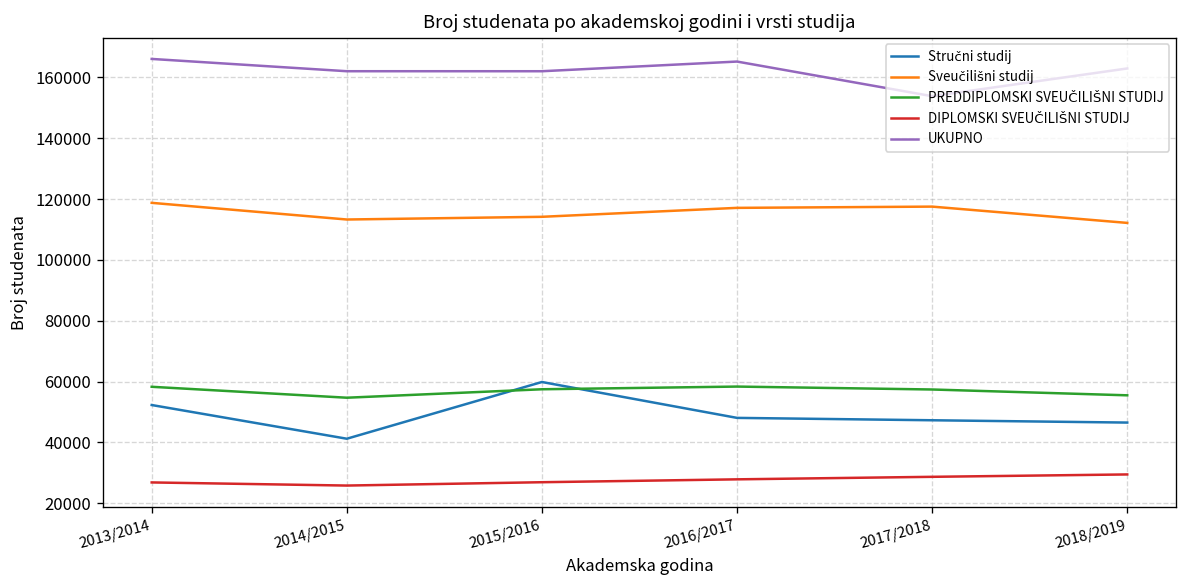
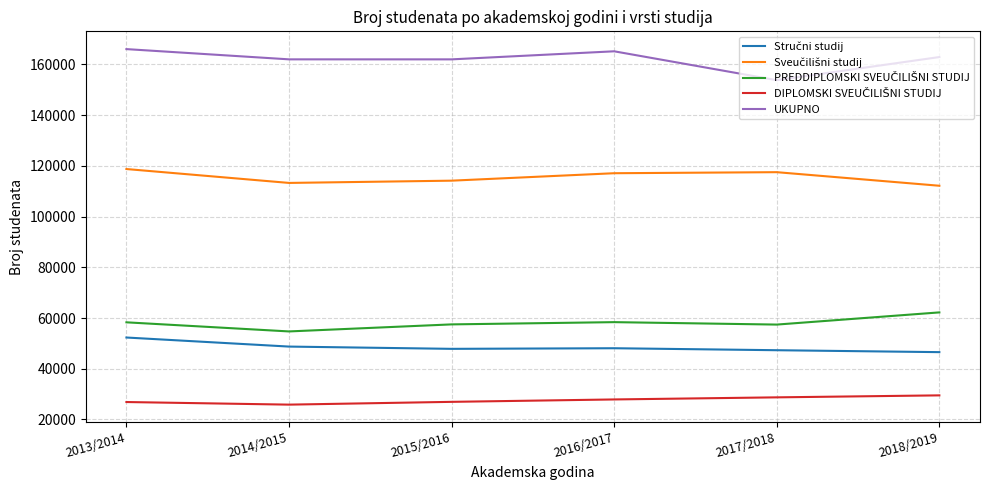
Stručni studij, 2014/2015: 41000 -> 49000
Stručni studij, 2015/2016: 60000 -> 48000
PREDDIPLOMSKI SVEUČILIŠNI STUDIJ, 2018/2019: 56000 -> 62000
